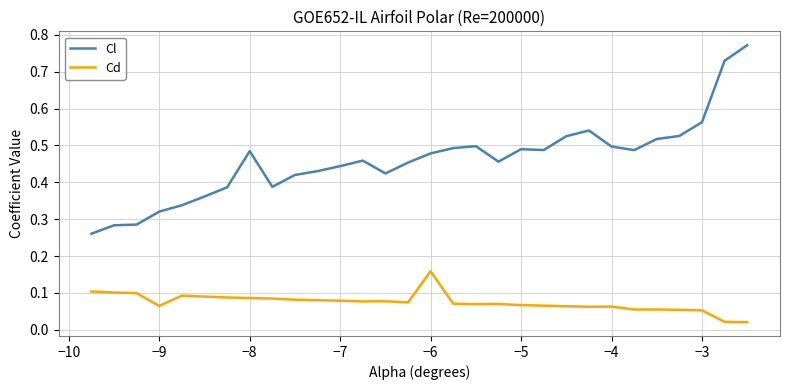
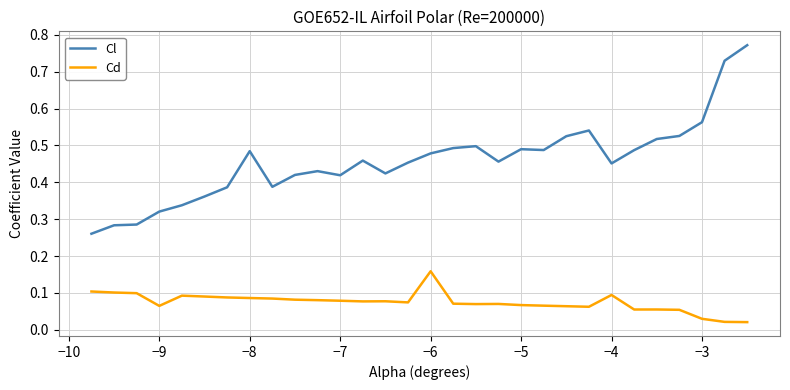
Cl, −7: 0.44 -> 0.42
Cl, −4: 0.50 -> 0.45
Cd, −4: 0.06 -> 0.09
Cd, −3: 0.05 -> 0.03
